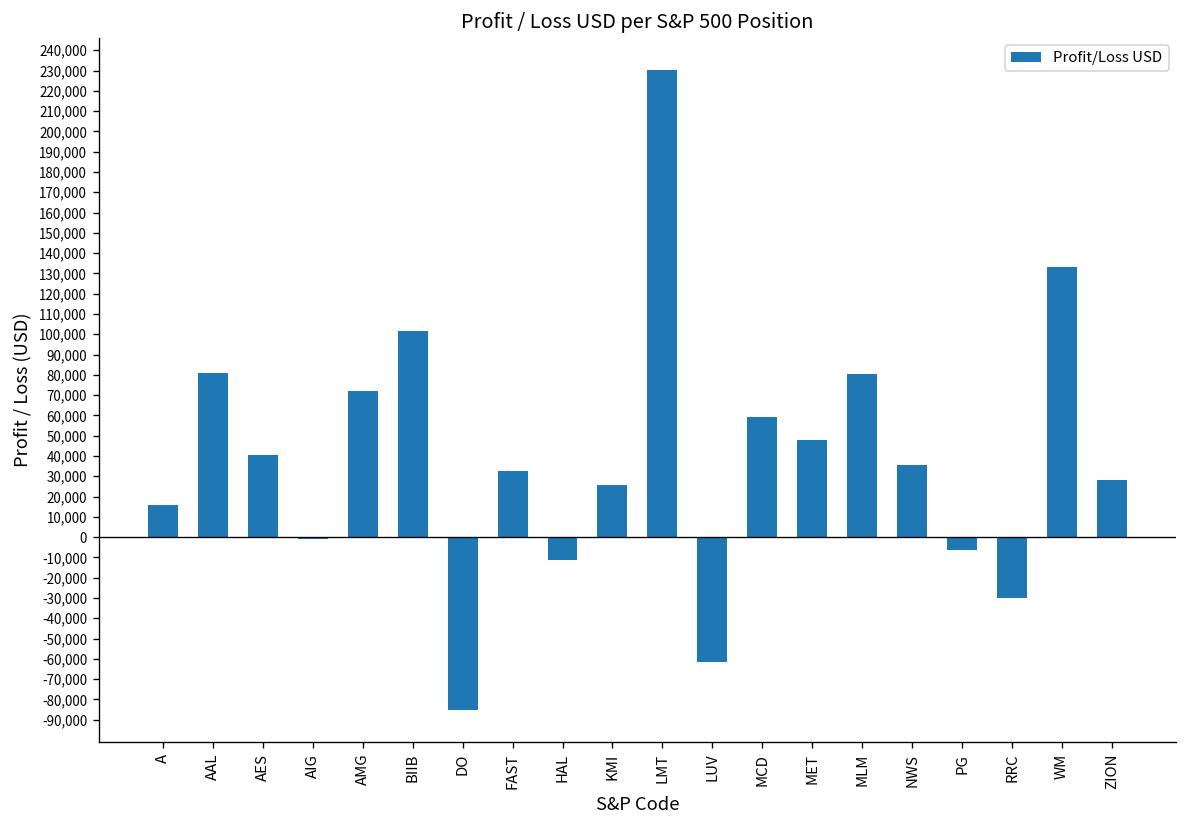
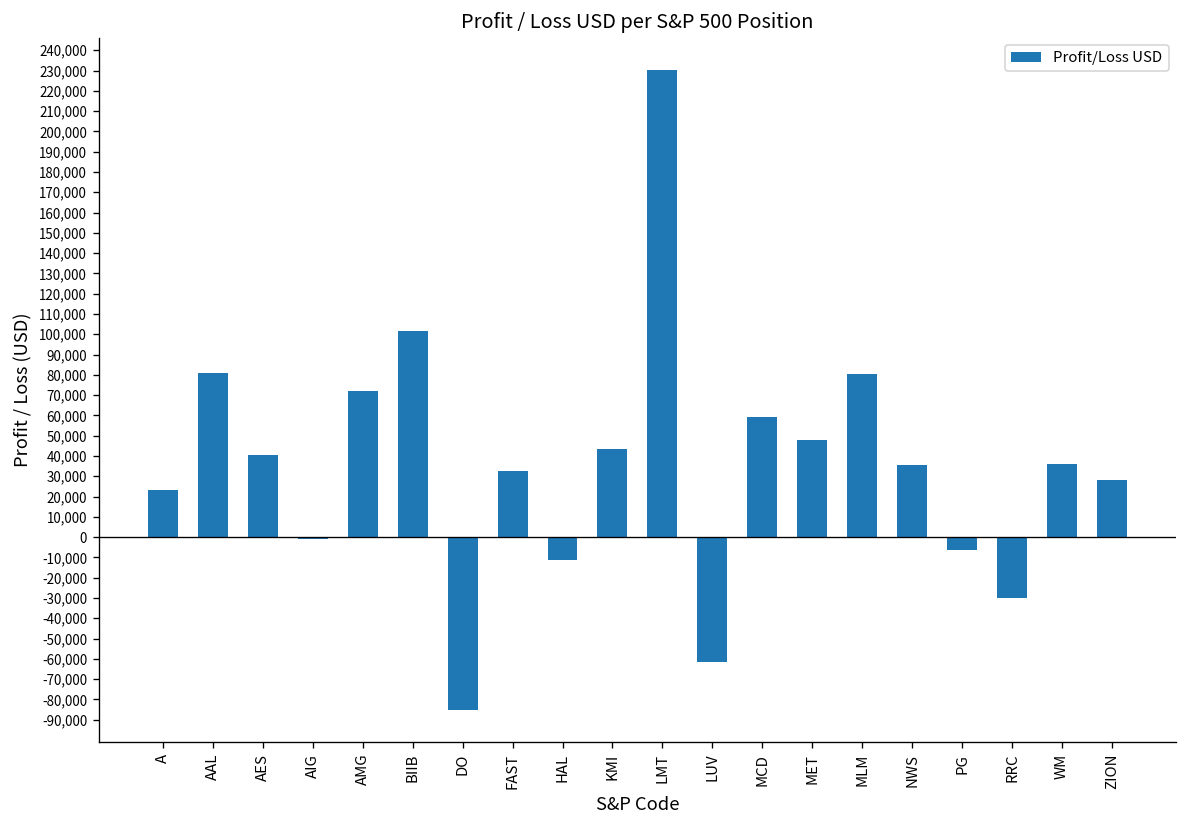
A: 16,000 -> 23,000
KMI: 26,000 -> 43,000
WM: 133,000 -> 36,000
